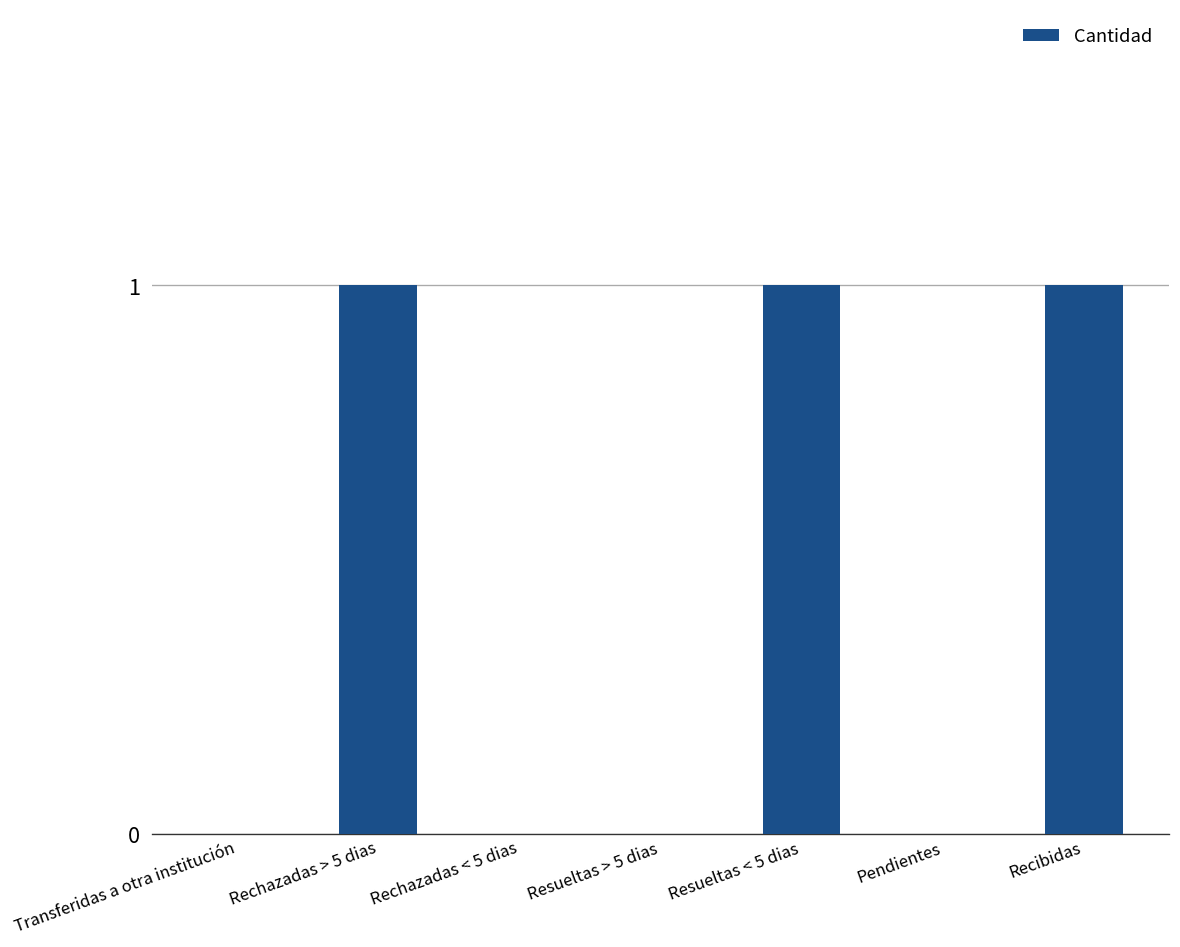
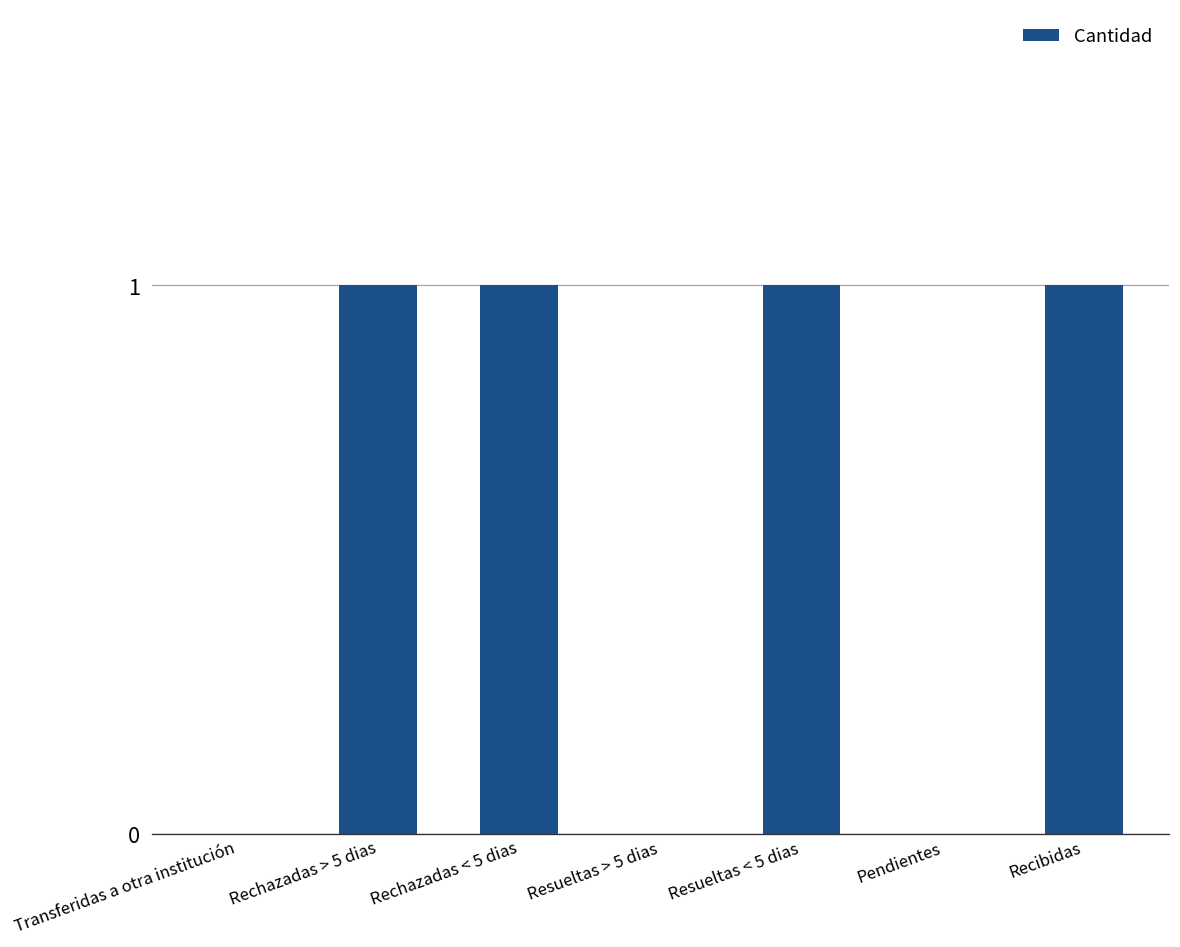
Rechazadas < 5 dias: 0 -> 1
